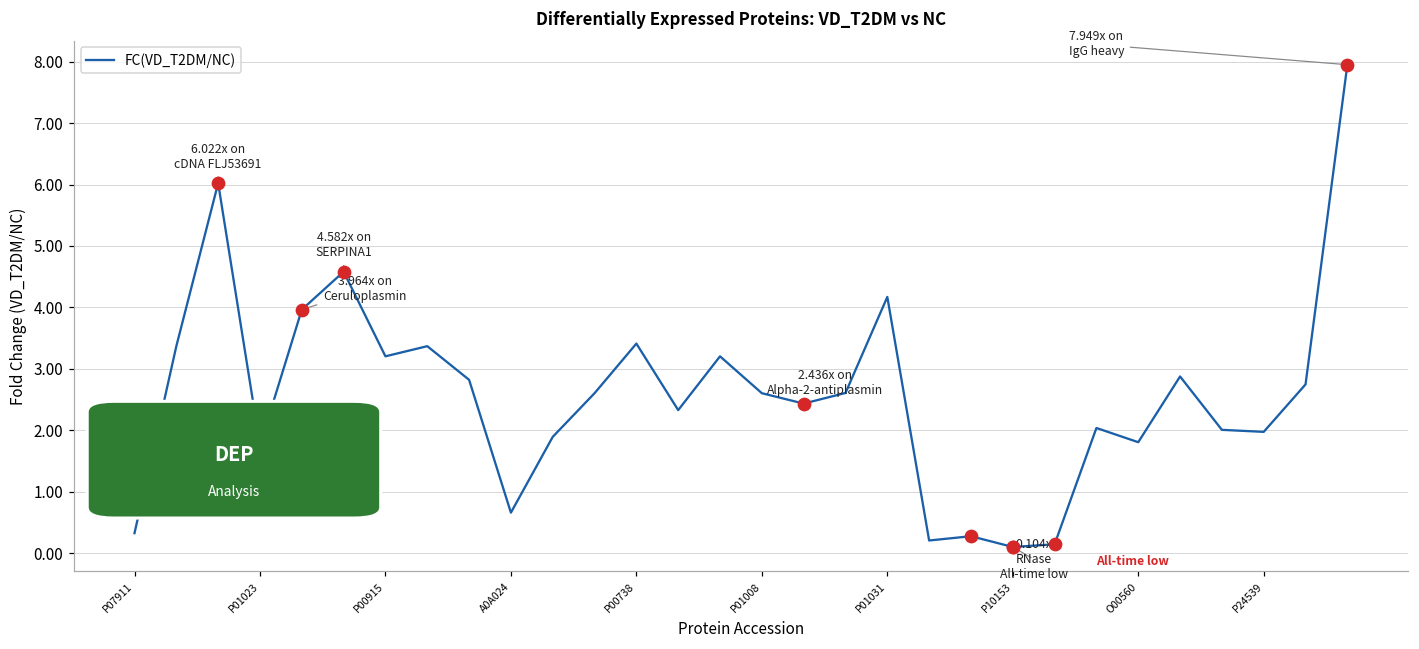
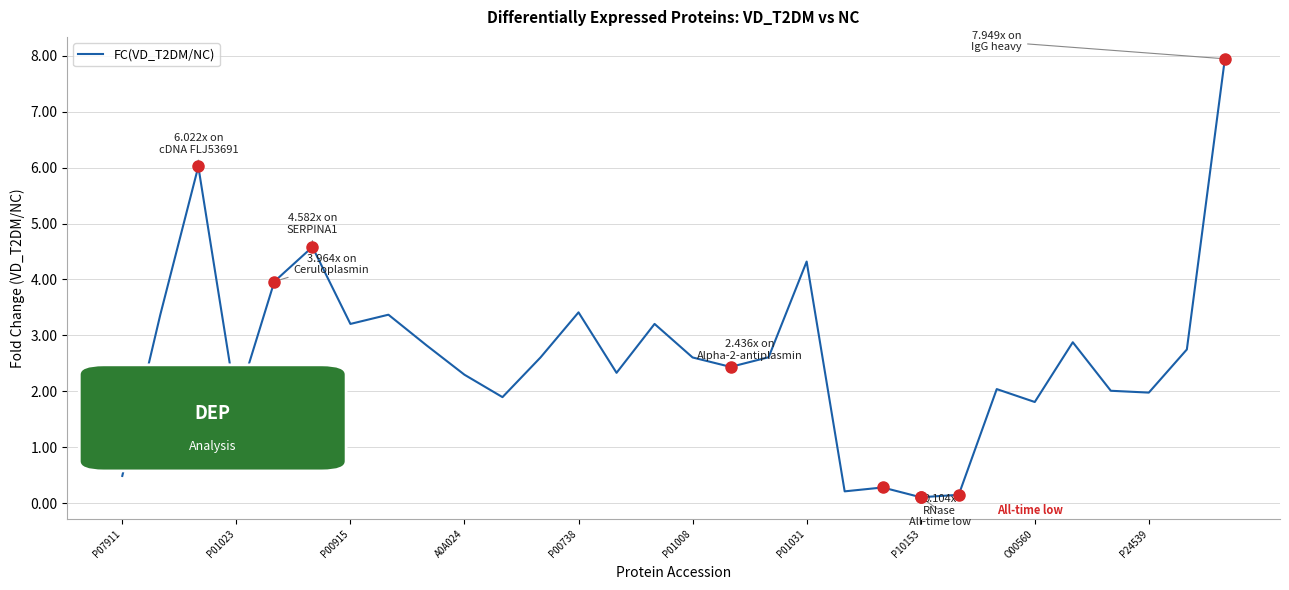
FC(VD_T2DM/NC), P07911: 0.3 -> 0.5
FC(VD_T2DM/NC), A0A024: 0.7 -> 2.3
FC(VD_T2DM/NC), P01031: 4.2 -> 4.3
